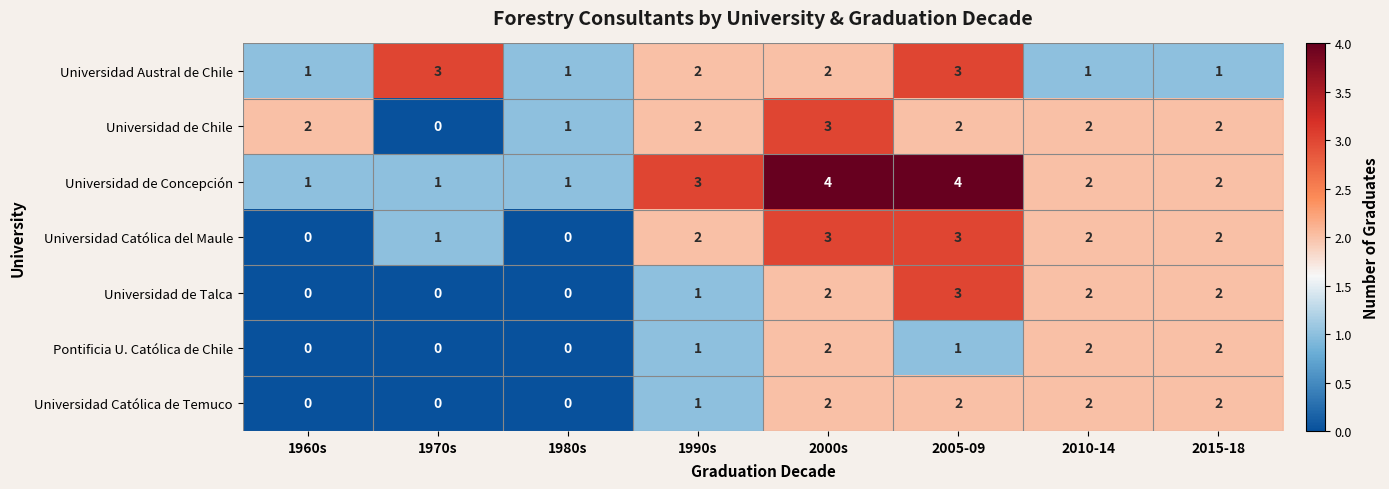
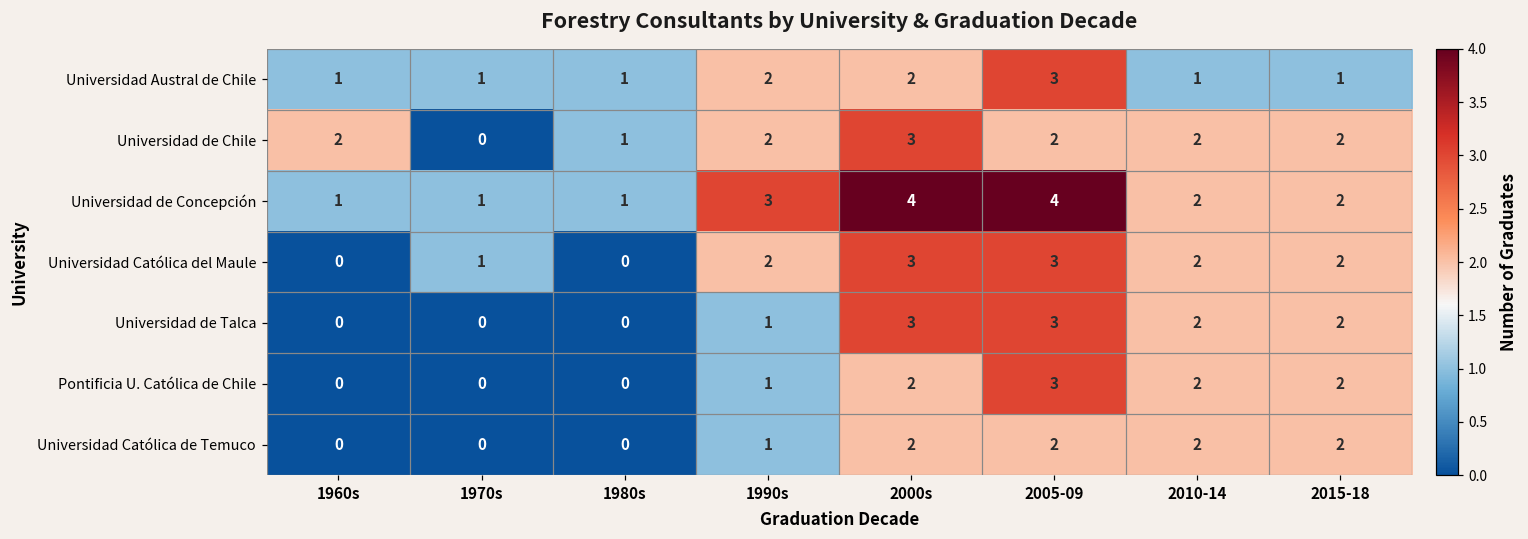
Universidad Austral de Chile, 1970s: 3 -> 1
Universidad de Talca, 2000s: 2 -> 3
Pontificia U. Católica de Chile, 2005-09: 1 -> 3
